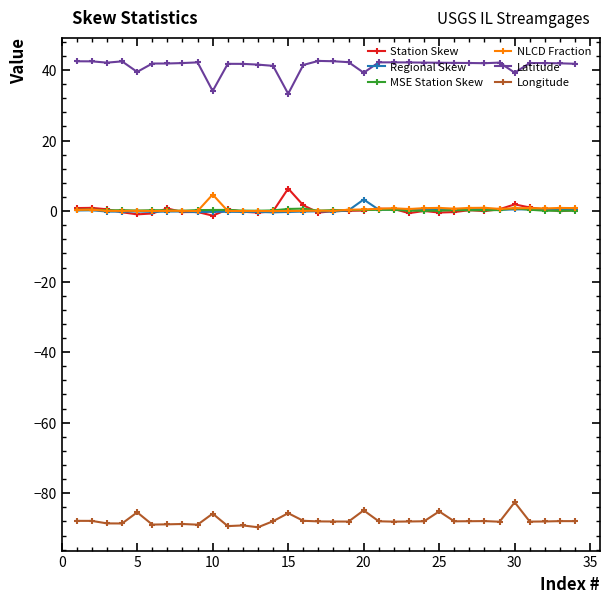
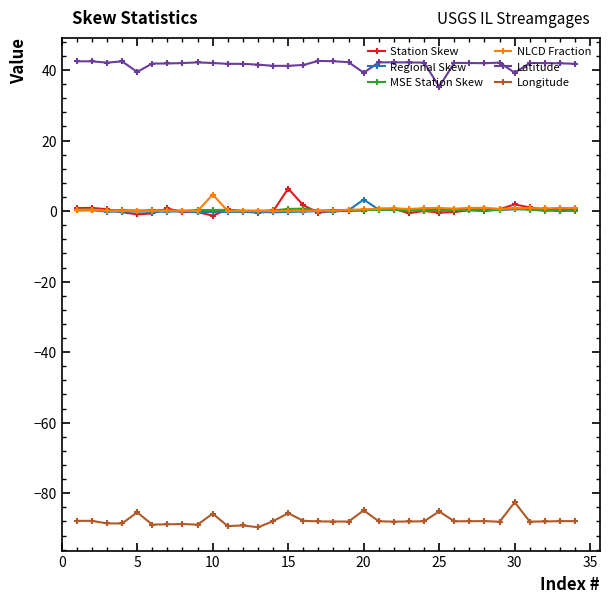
Latitude, 10: 34 -> 42
Latitude, 15: 33 -> 41
Latitude, 25: 42 -> 35
